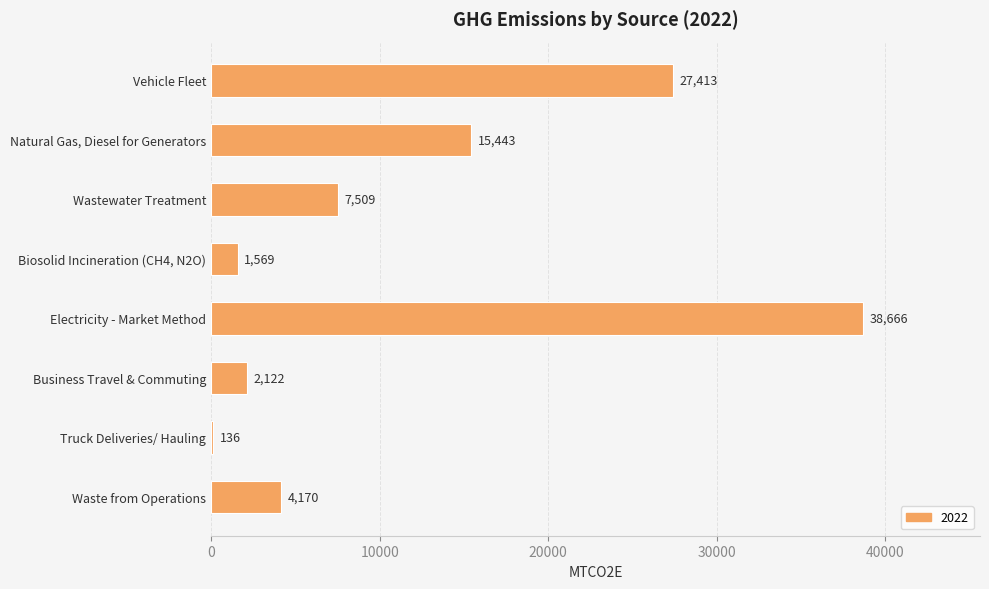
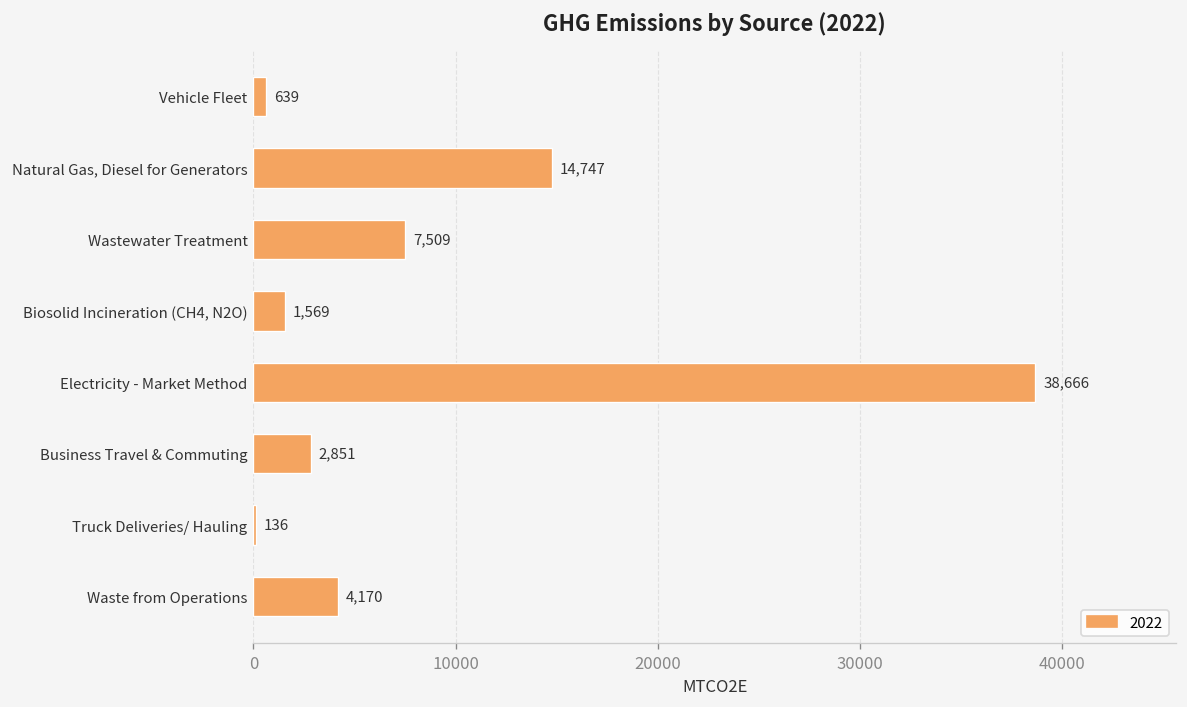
Vehicle Fleet: 27,413 -> 639
Natural Gas, Diesel for Generators: 15,443 -> 14,747
Business Travel & Commuting: 2,122 -> 2,851
